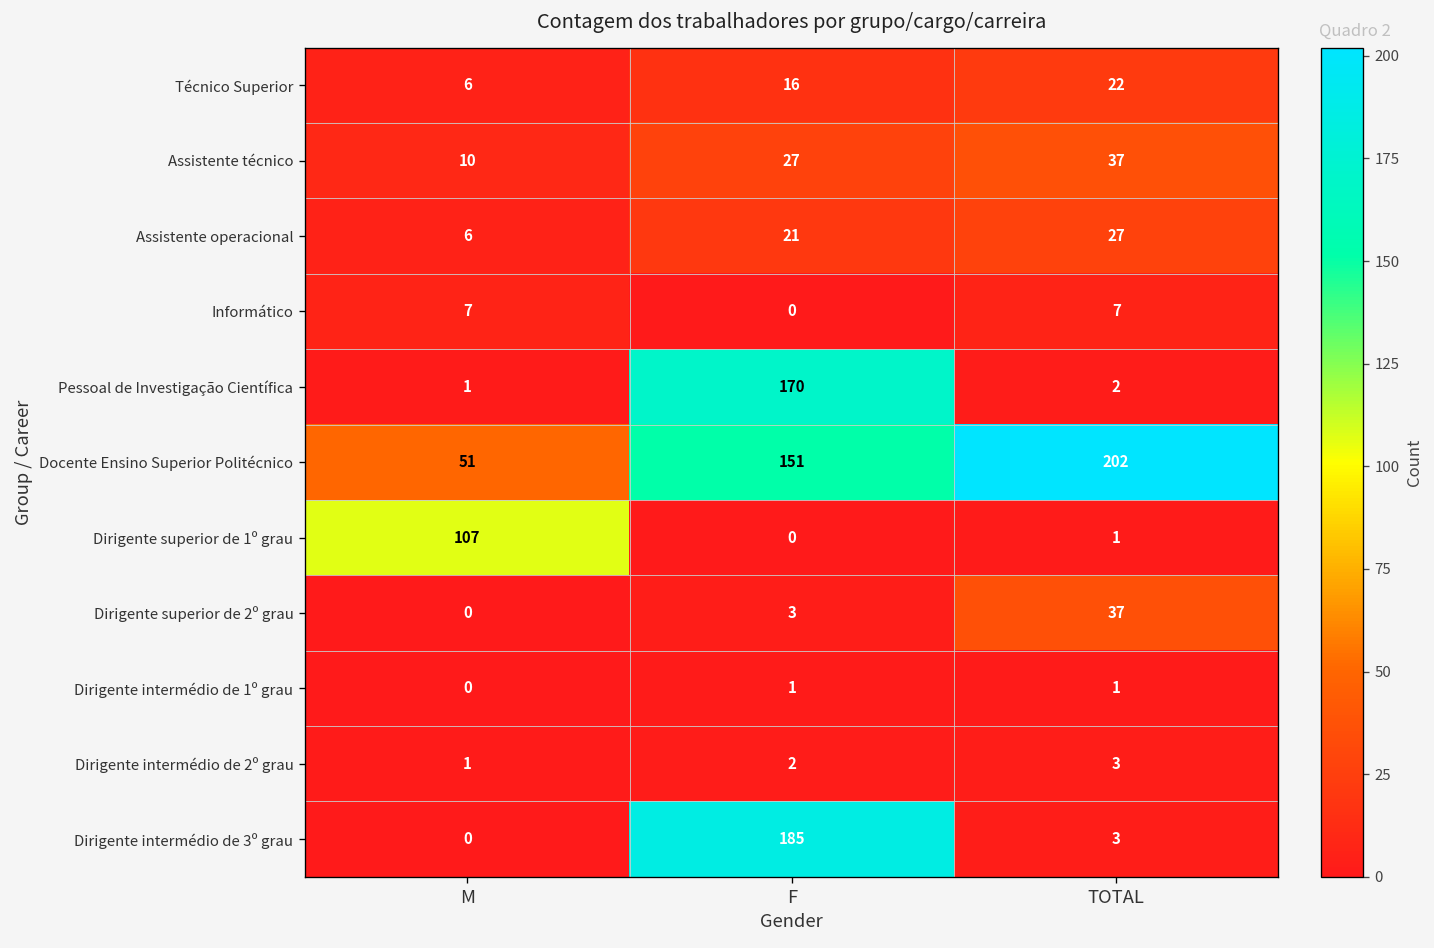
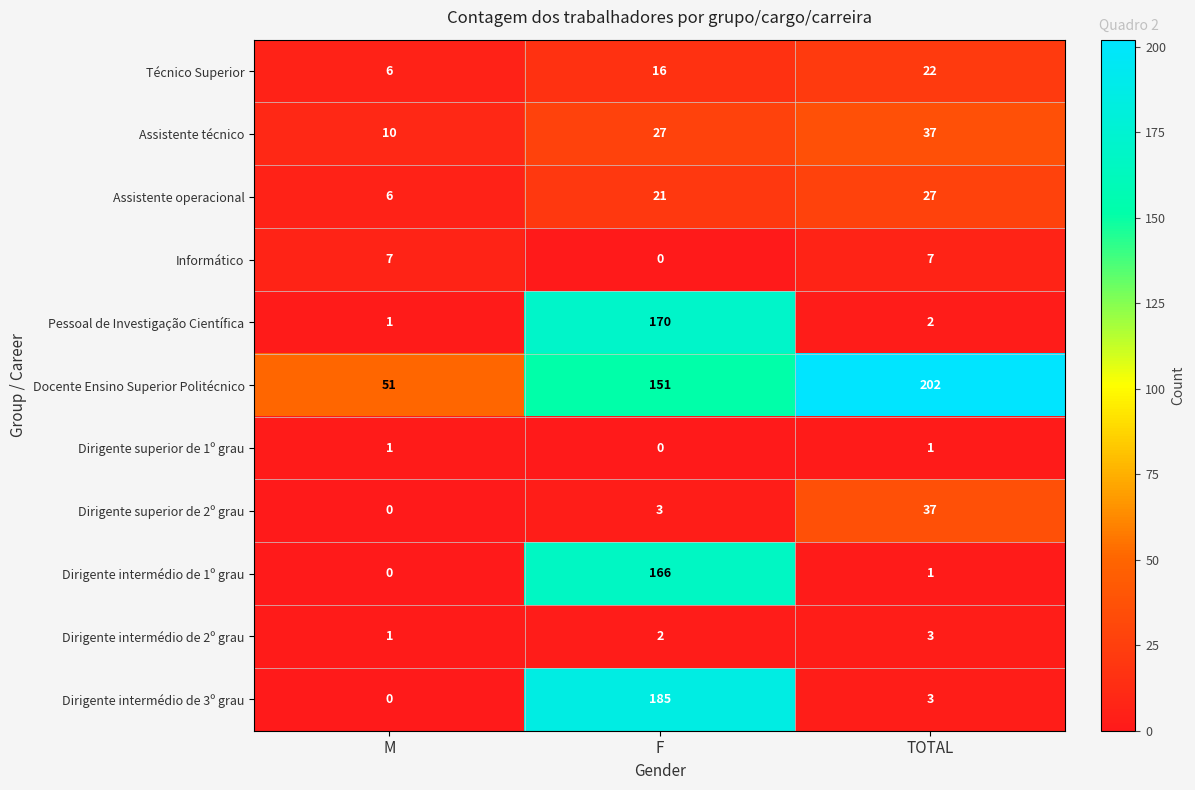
Dirigente superior de 1º grau, M: 107 -> 1
Dirigente intermédio de 1º grau, F: 1 -> 166
